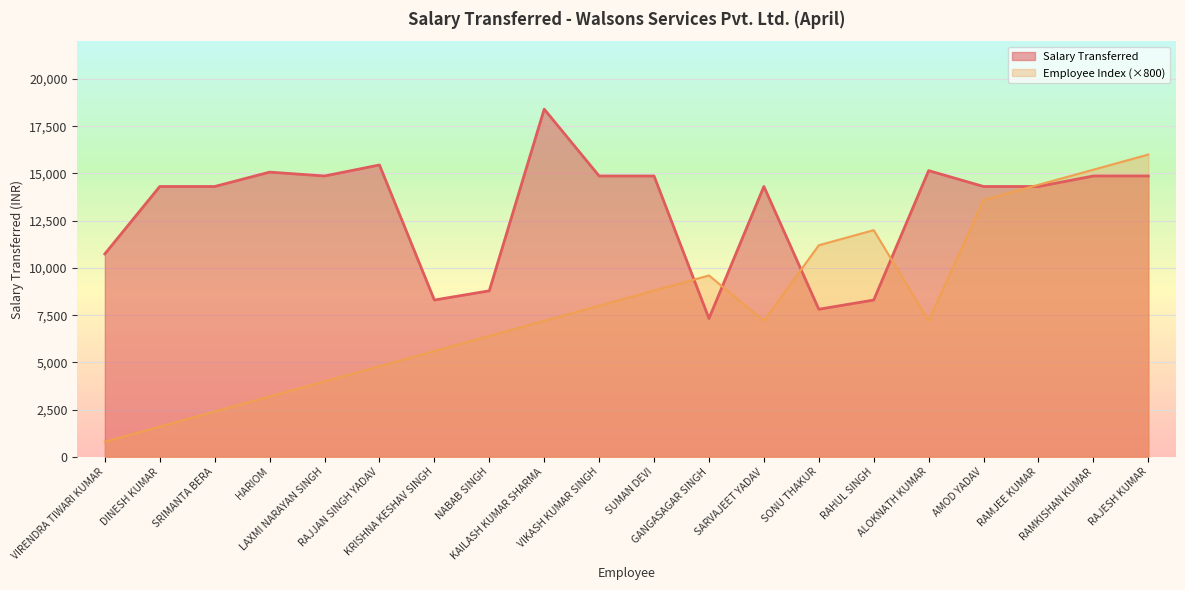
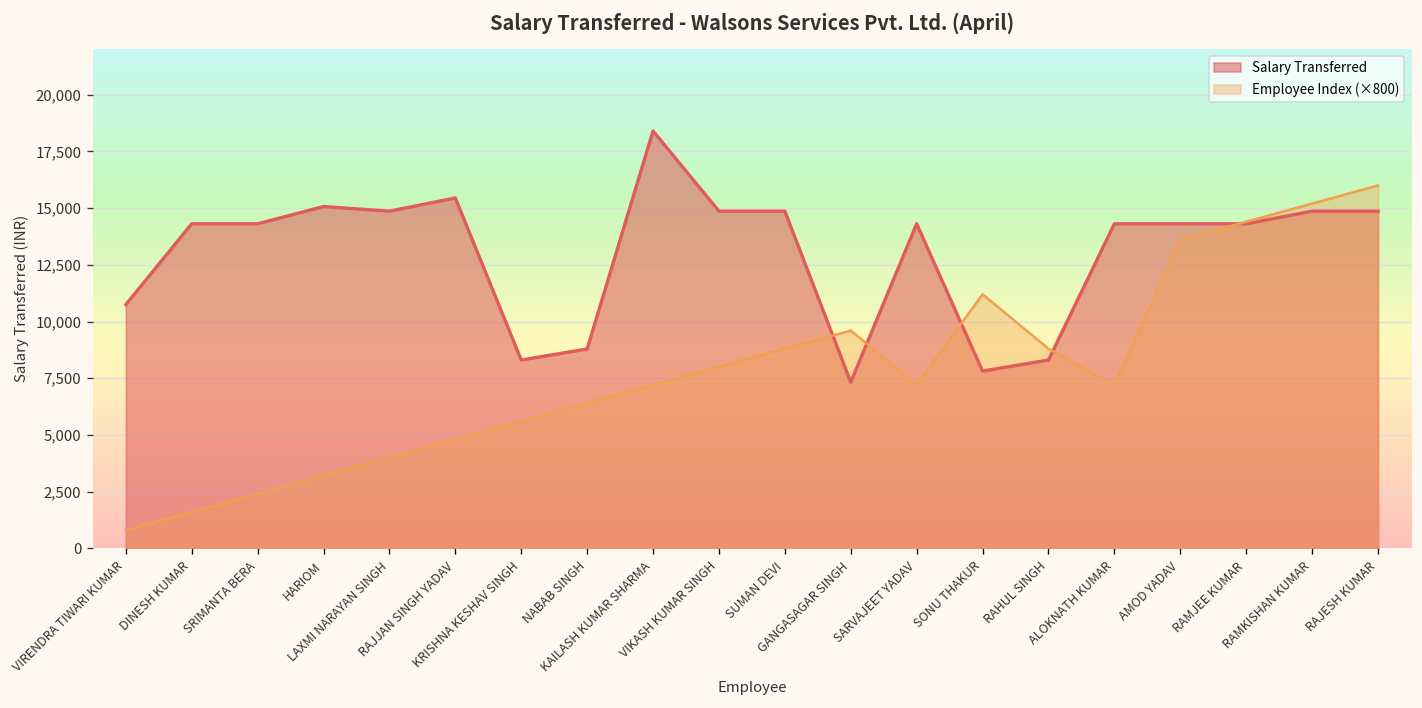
Employee Index (×800), RAHUL SINGH: 12,000 -> 8,800
Salary Transferred, ALOKNATH KUMAR: 15,200 -> 14,300
